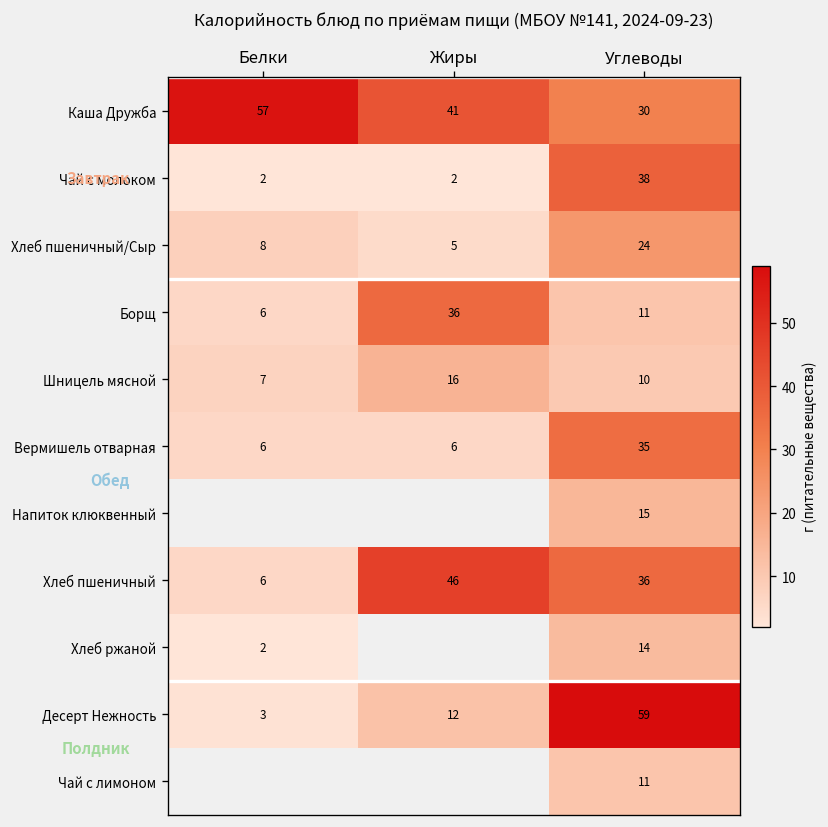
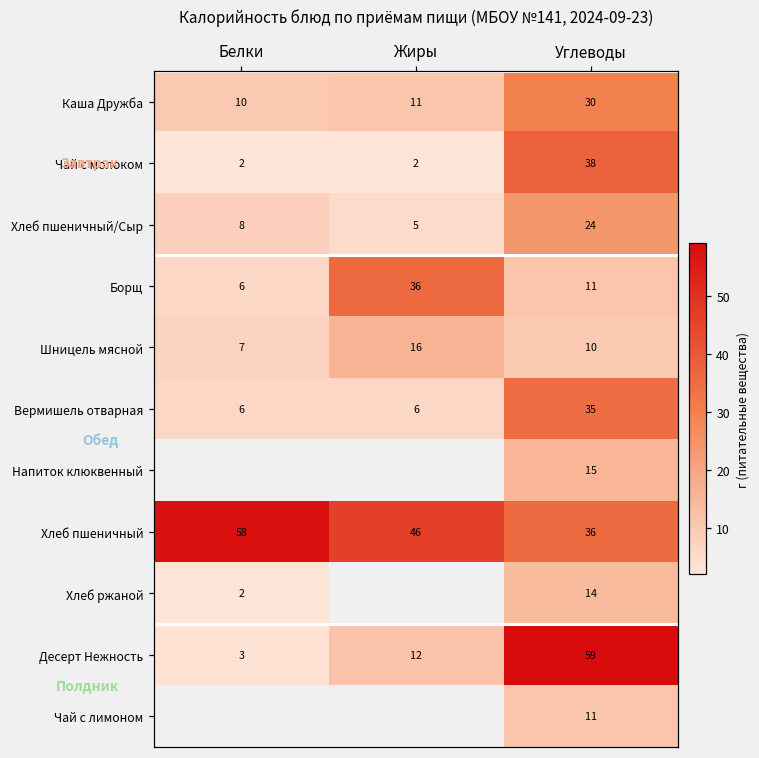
Каша Дружба, Белки: 57 -> 10
Каша Дружба, Жиры: 41 -> 11
Хлеб пшеничный, Белки: 6 -> 58
